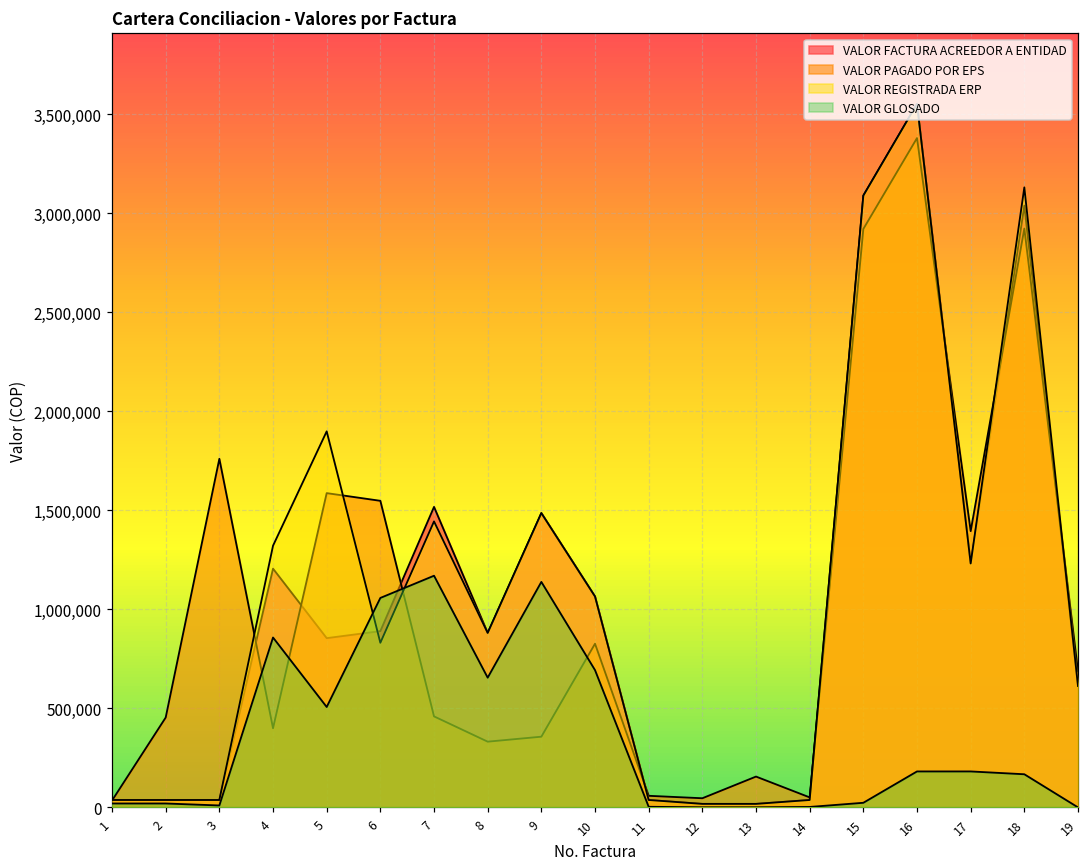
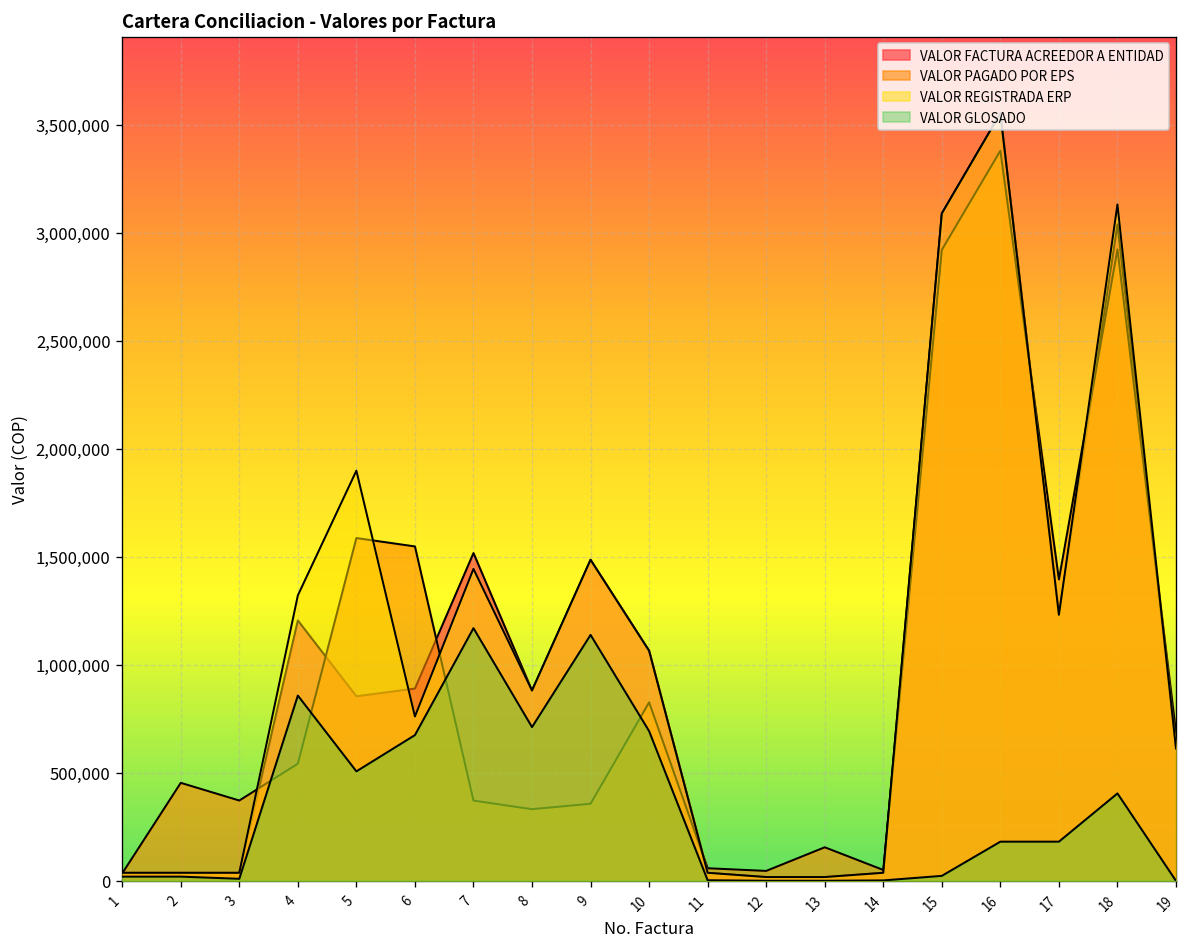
VALOR PAGADO POR EPS, 3: 1,760,000 -> 370,000
VALOR PAGADO POR EPS, 4: 400,000 -> 540,000
VALOR REGISTRADA ERP, 6: 830,000 -> 760,000
VALOR GLOSADO, 6: 1,060,000 -> 670,000
VALOR PAGADO POR EPS, 7: 460,000 -> 370,000
VALOR GLOSADO, 8: 660,000 -> 710,000
VALOR GLOSADO, 18: 170,000 -> 400,000
